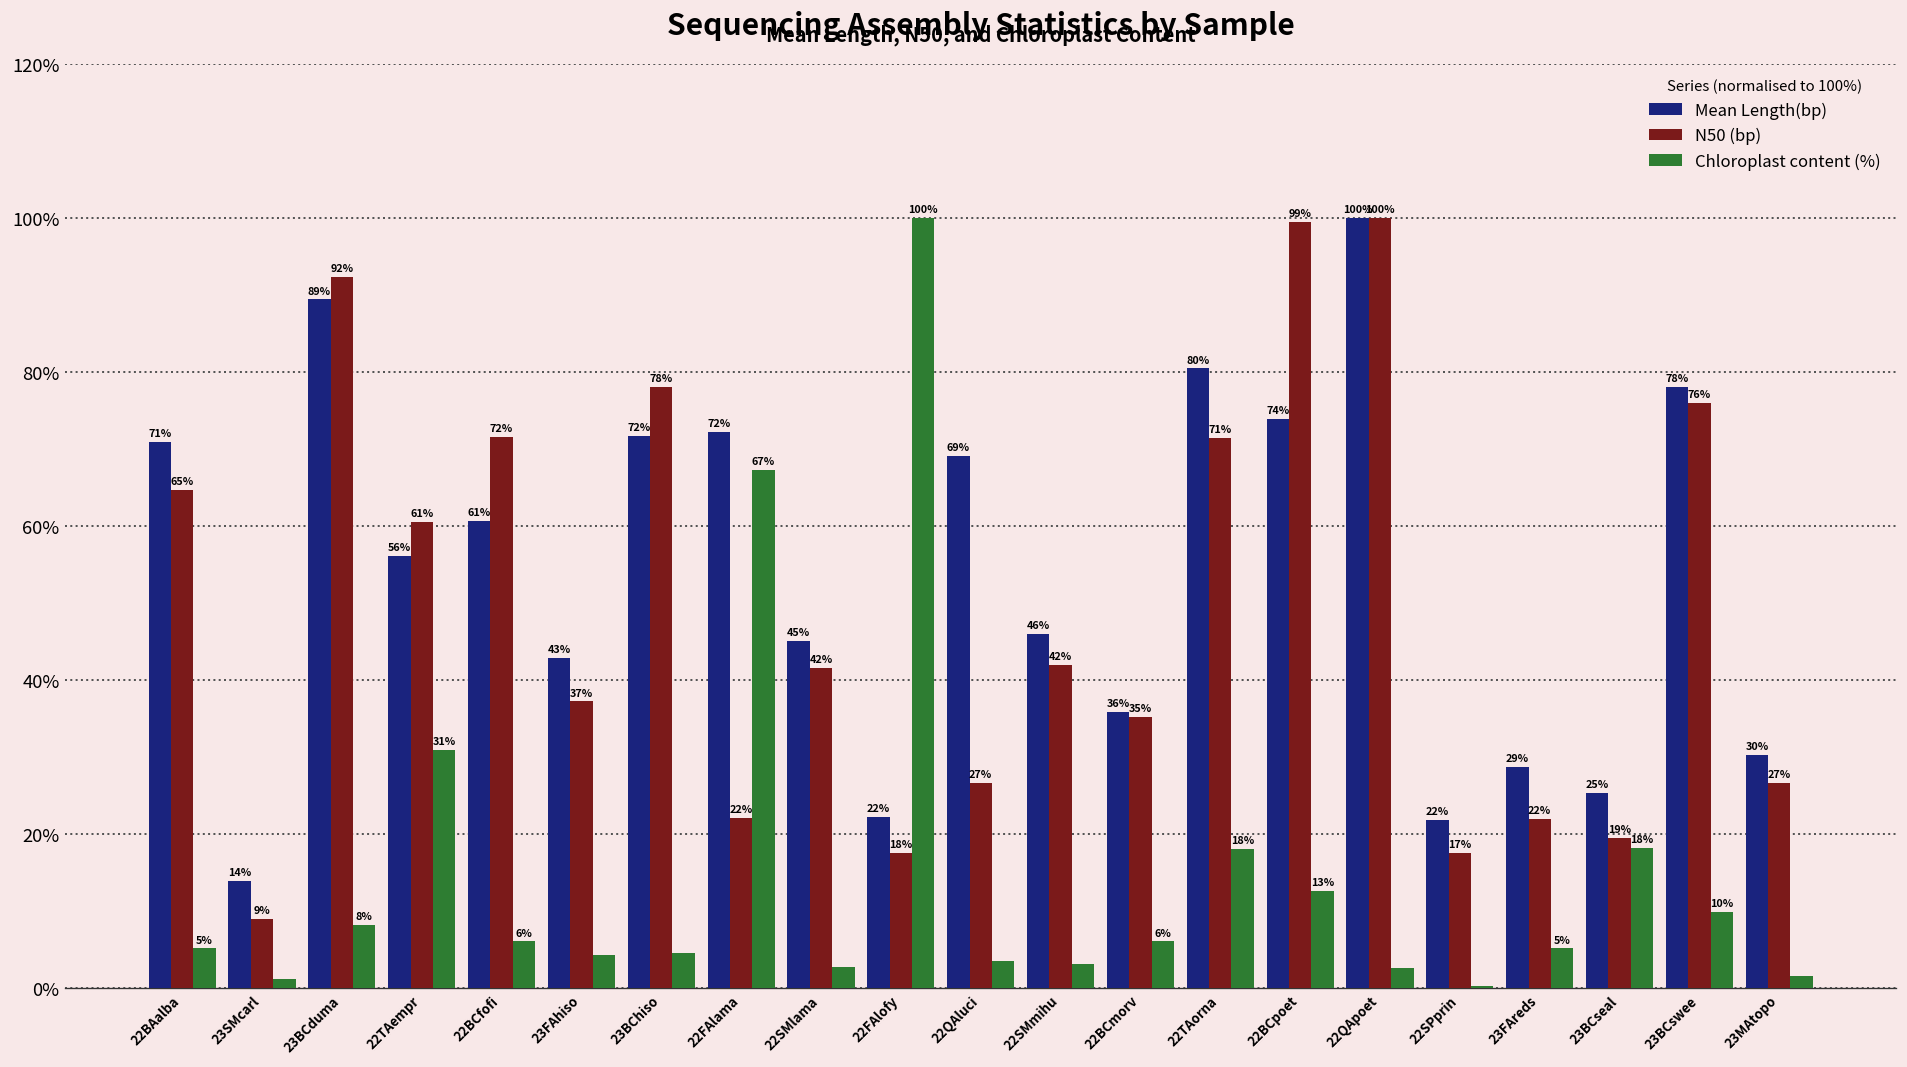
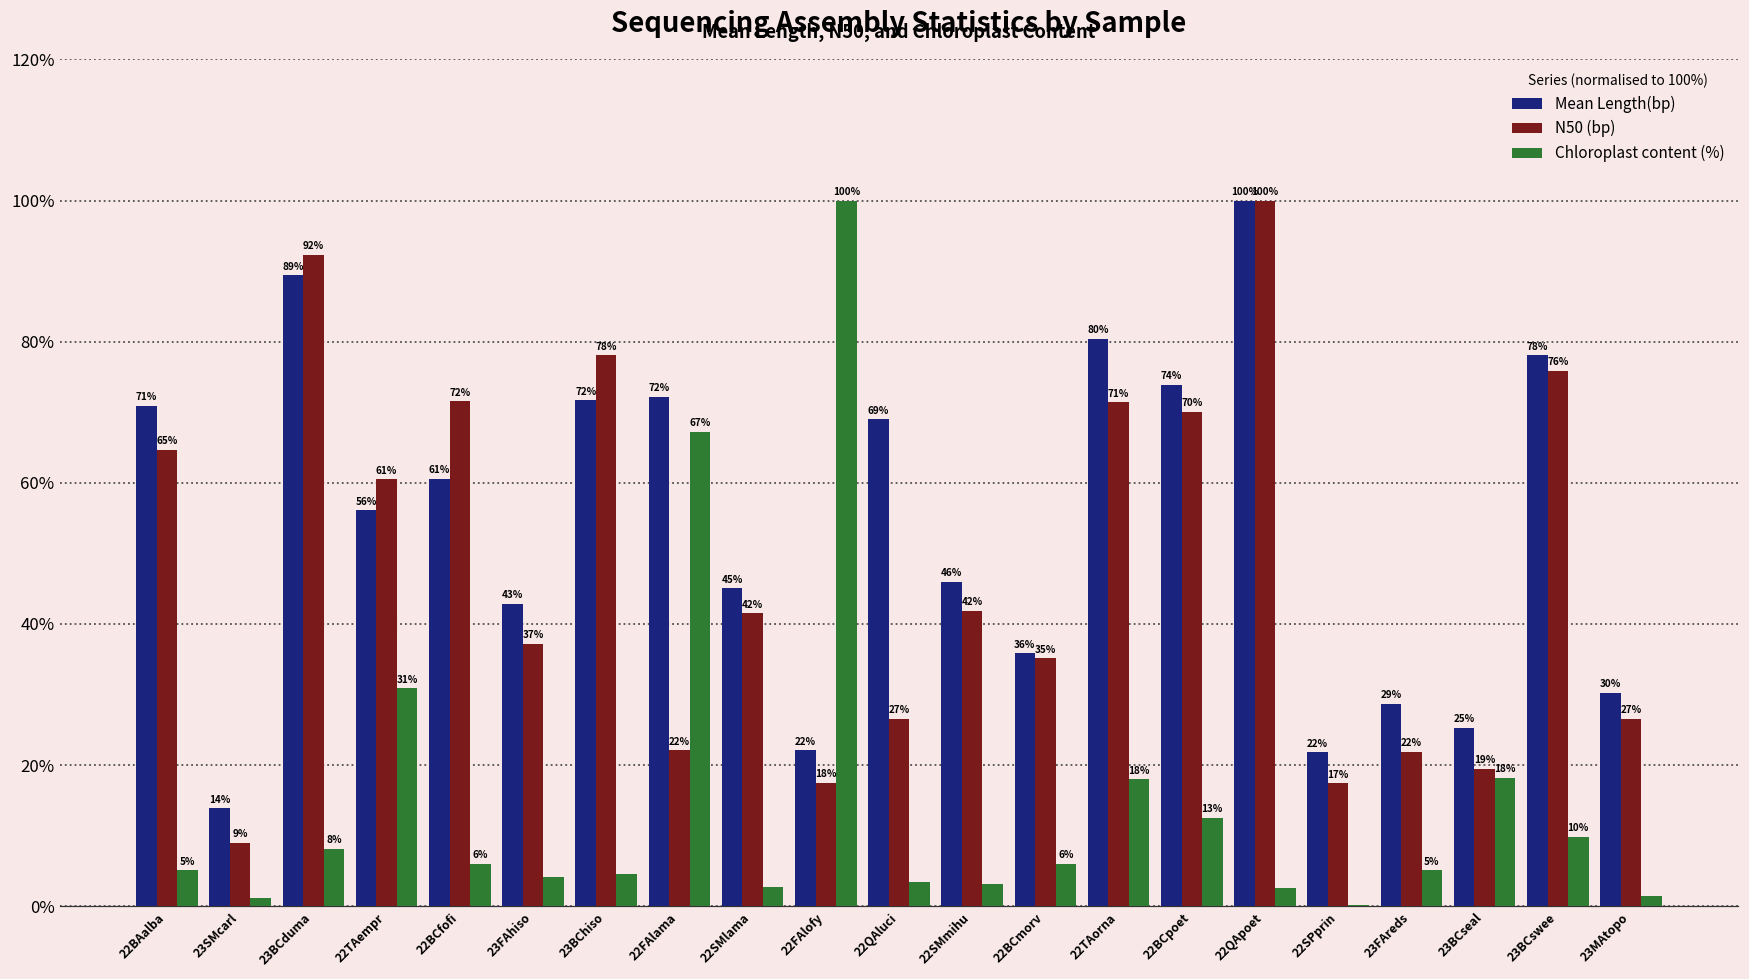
N50 (bp), 22BCpoet: 99% -> 70%
